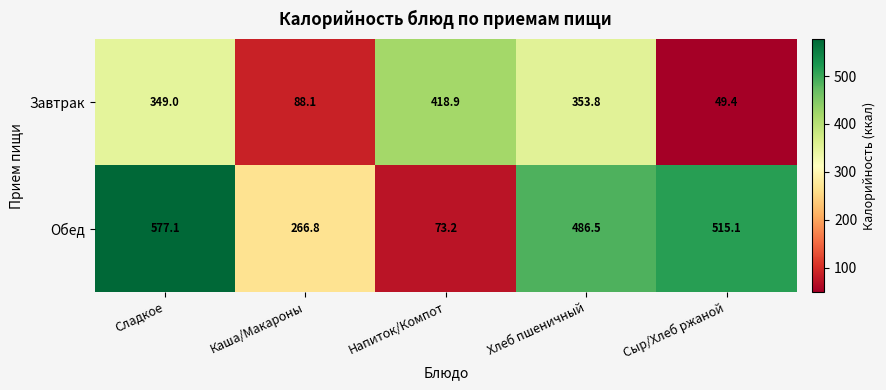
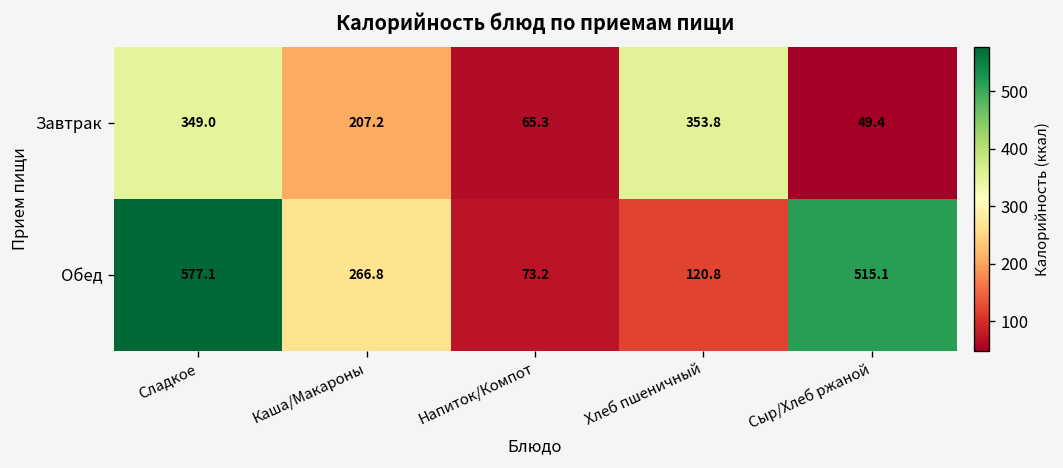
Завтрак, Каша/Макароны: 88.1 -> 207.2
Завтрак, Напиток/Компот: 418.9 -> 65.3
Обед, Хлеб пшеничный: 486.5 -> 120.8
